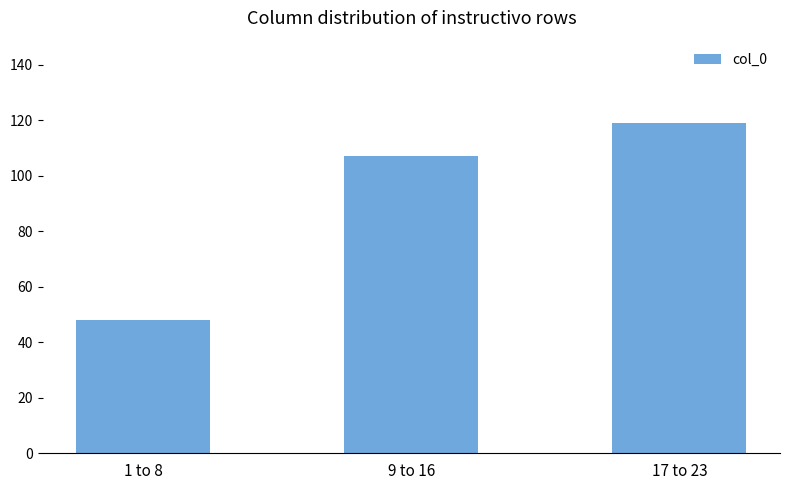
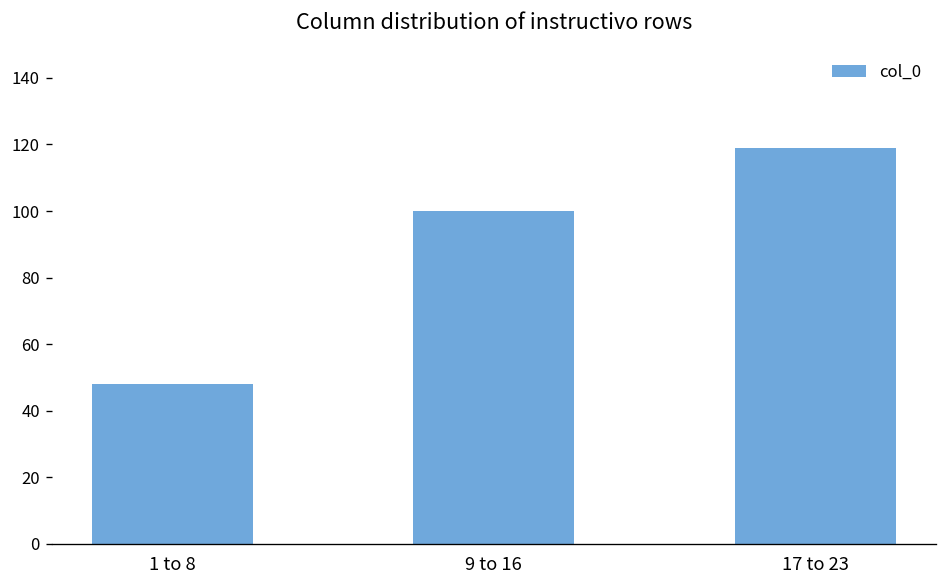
9 to 16: 107 -> 100
